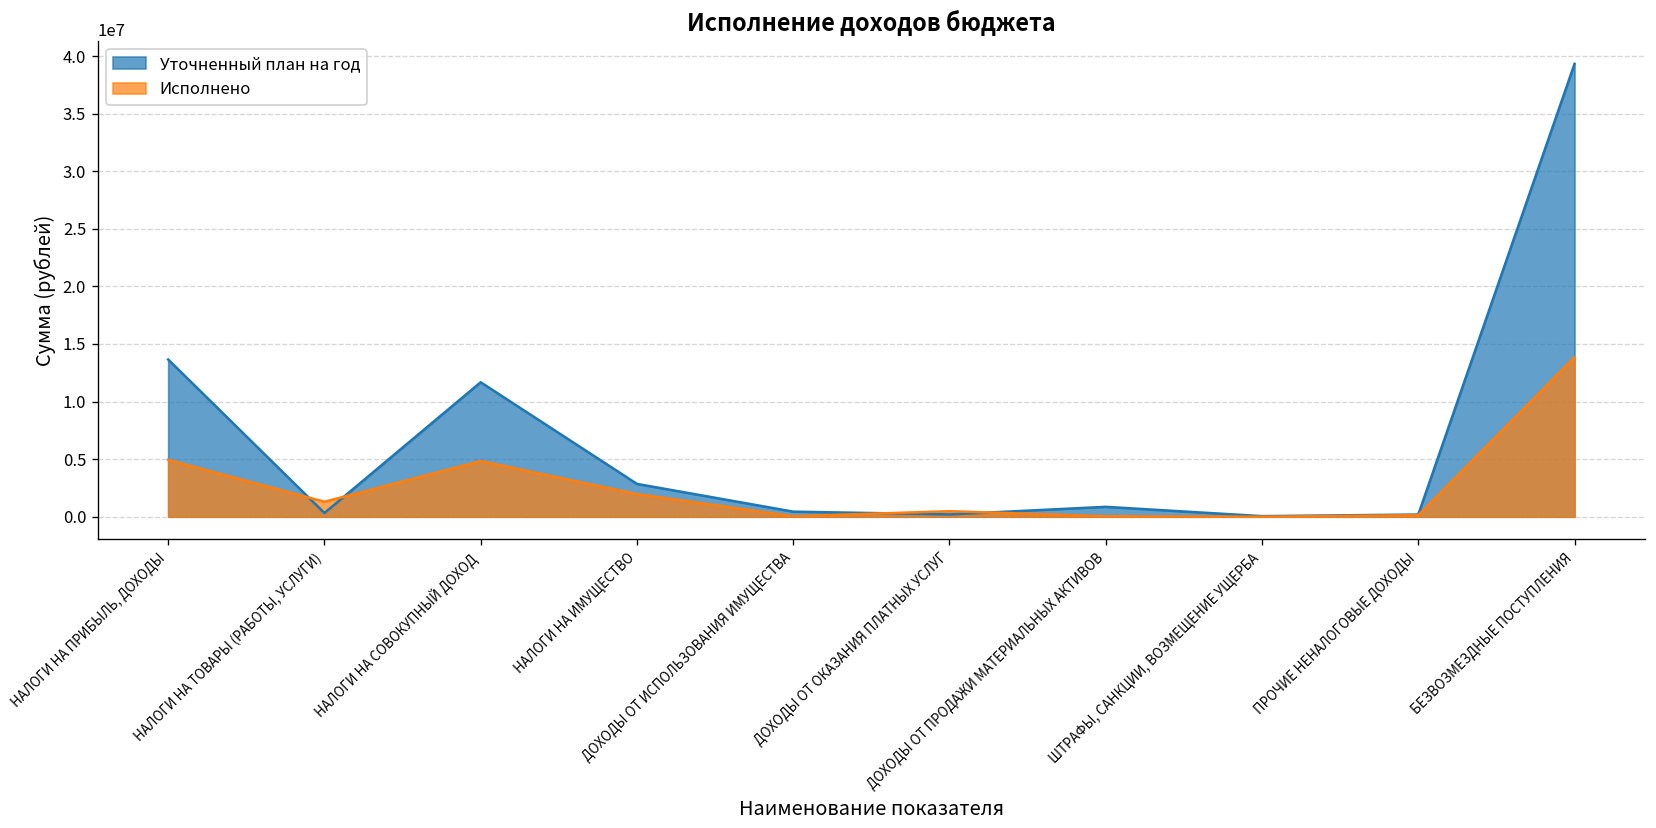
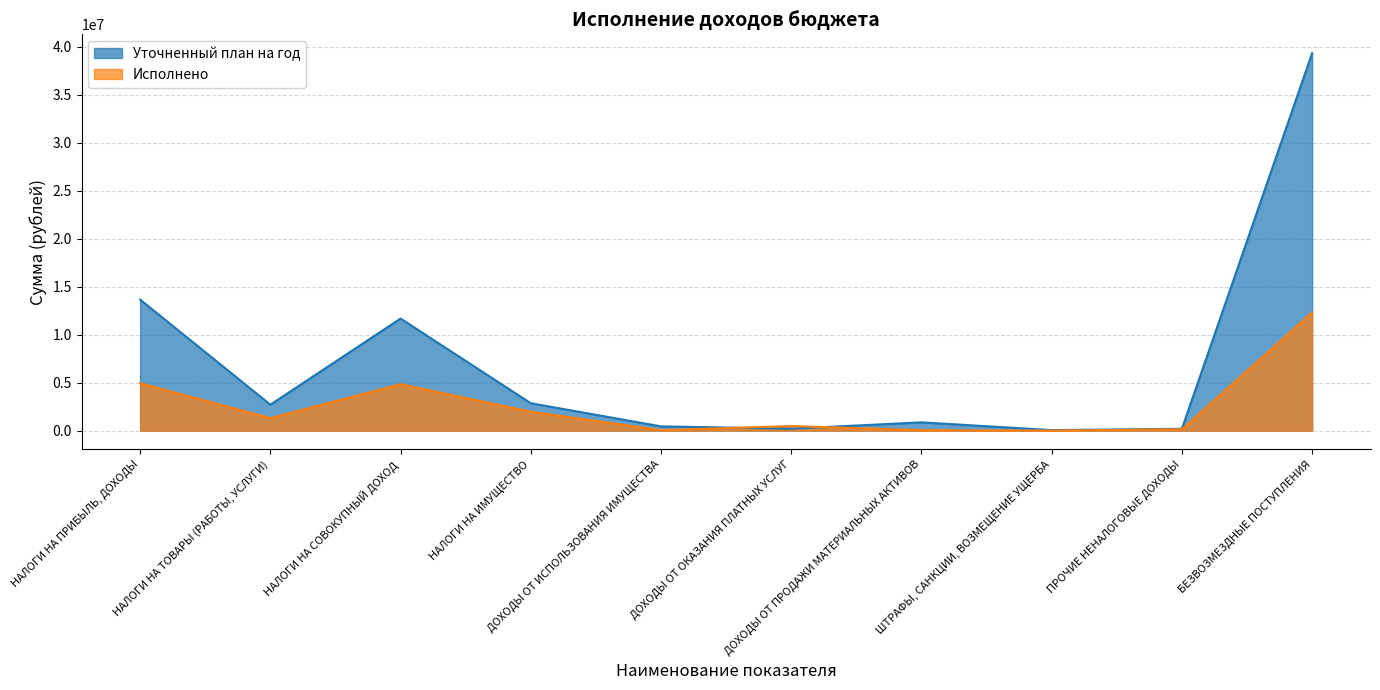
Уточненный план на год, НАЛОГИ НА ТОВАРЫ (РАБОТЫ, УСЛУГИ): 0 -> 3000000
Исполнено, БЕЗВОЗМЕЗДНЫЕ ПОСТУПЛЕНИЯ: 14000000 -> 12000000
